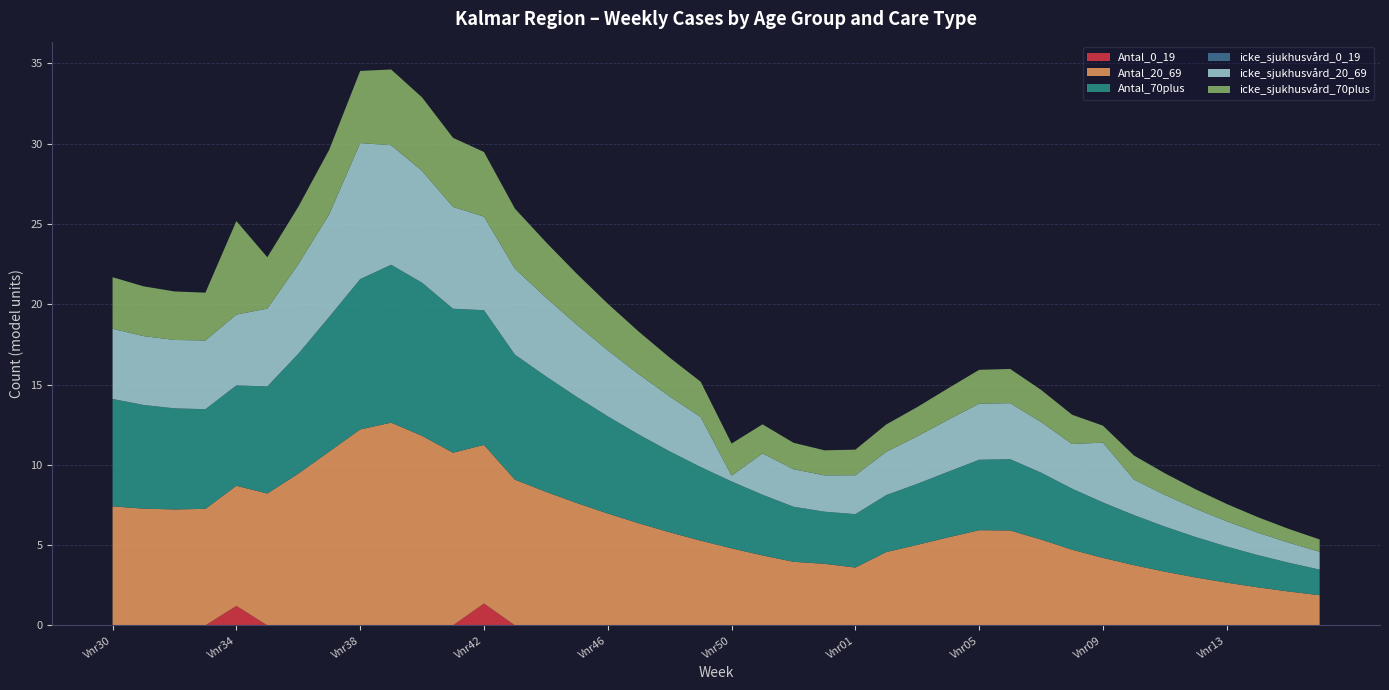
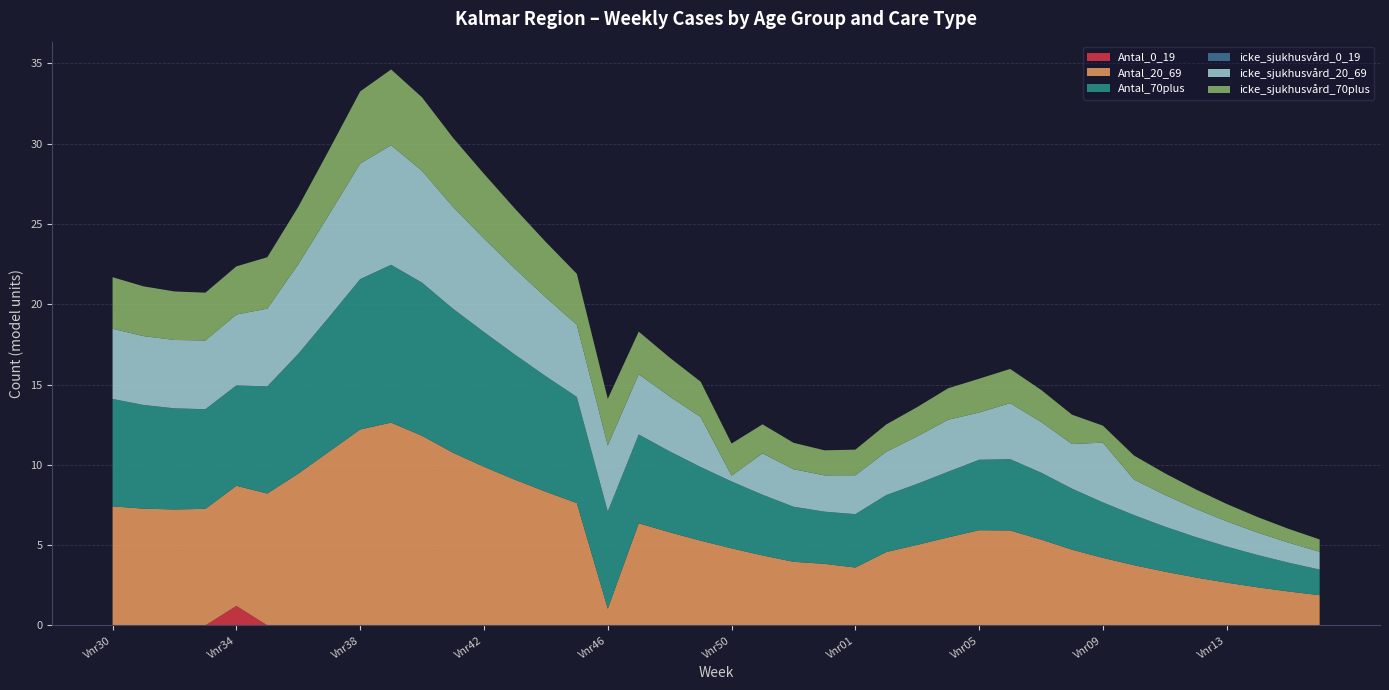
icke_sjukhusvård_70plus, Vnr34: 5.8 -> 3.0
icke_sjukhusvård_20_69, Vnr38: 8.5 -> 7.2
Antal_0_19, Vnr42: 1.4 -> 0.0
Antal_20_69, Vnr46: 7.0 -> 1.0
icke_sjukhusvård_20_69, Vnr05: 3.5 -> 2.9
